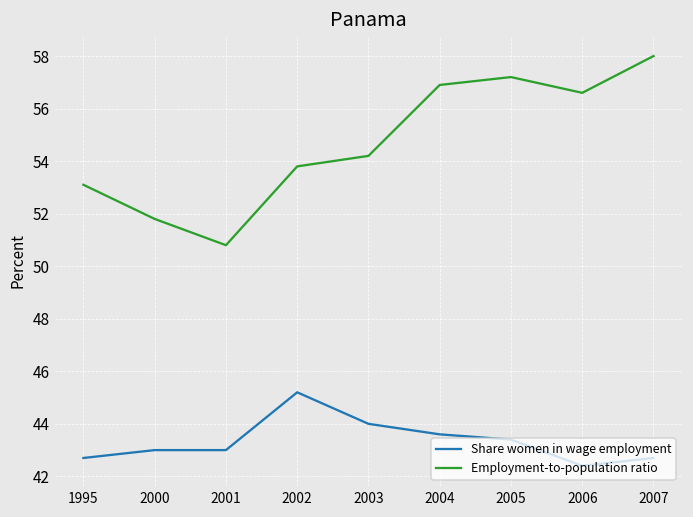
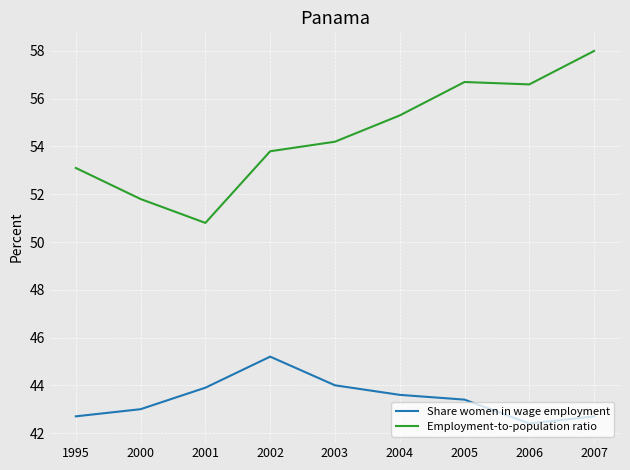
Share women in wage employment, 2001: 43.0 -> 43.9
Employment-to-population ratio, 2004: 56.9 -> 55.3
Employment-to-population ratio, 2005: 57.2 -> 56.7
